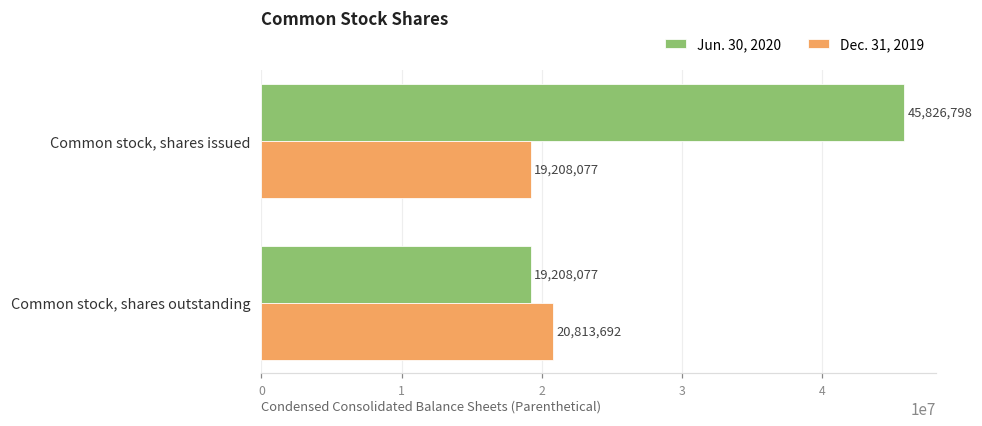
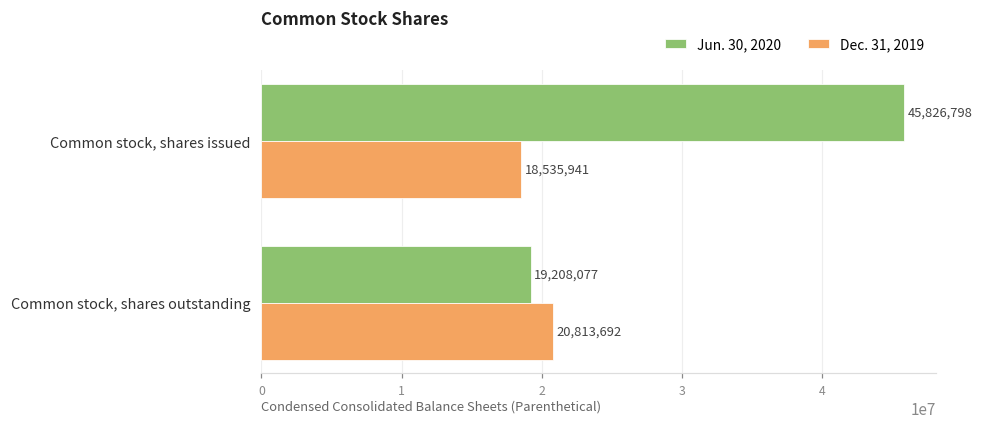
Dec. 31, 2019, Common stock, shares issued: 19,208,077 -> 18,535,941
